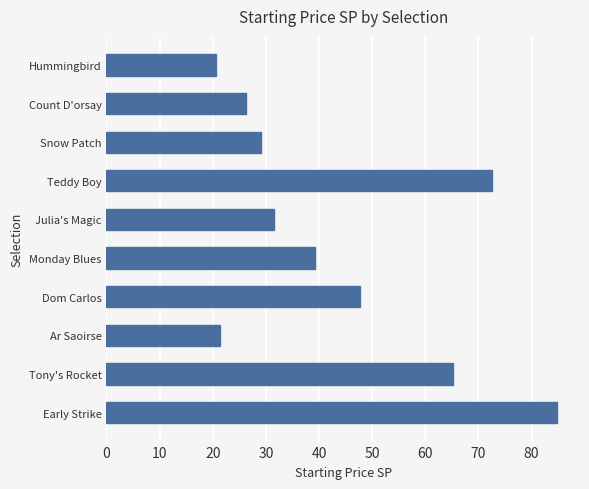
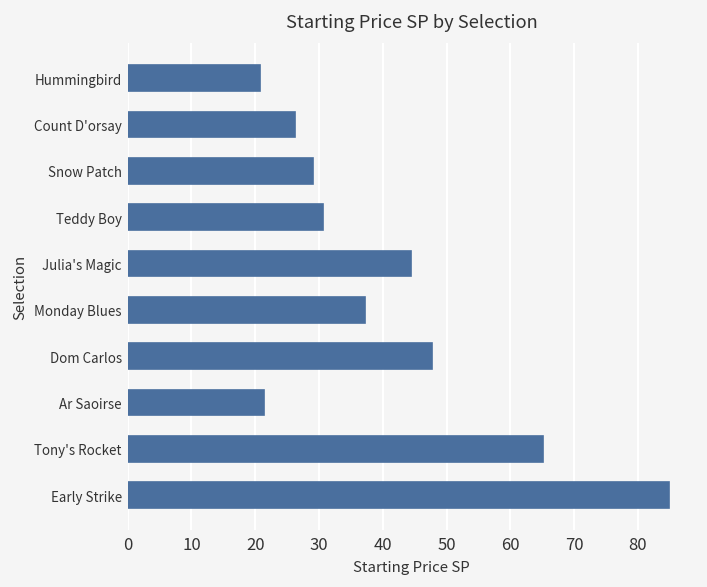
Teddy Boy: 73 -> 31
Julia's Magic: 32 -> 44
Monday Blues: 39 -> 37
